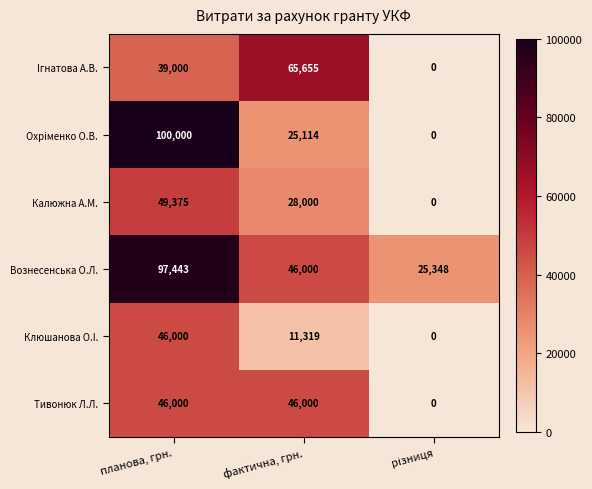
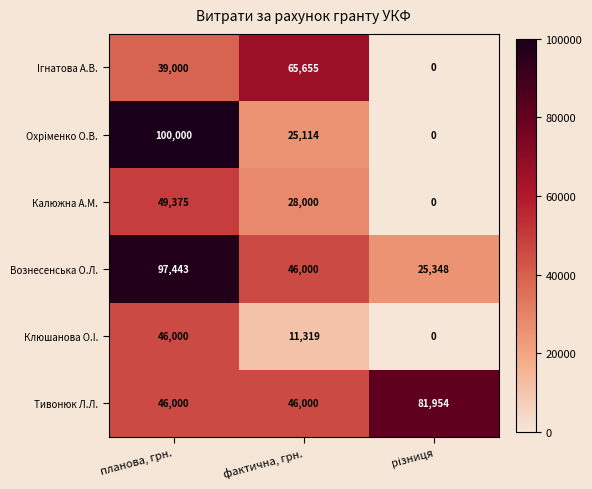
Тивонюк Л.Л., різниця: 0 -> 81,954
